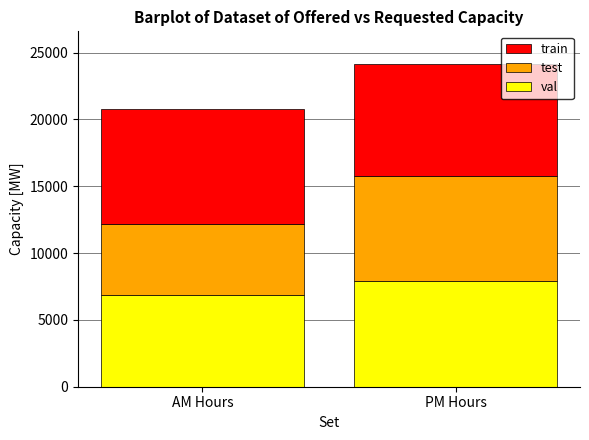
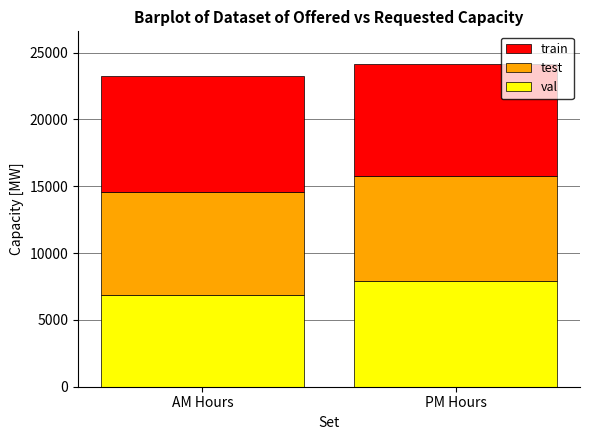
test, AM Hours: 5300 -> 7700
